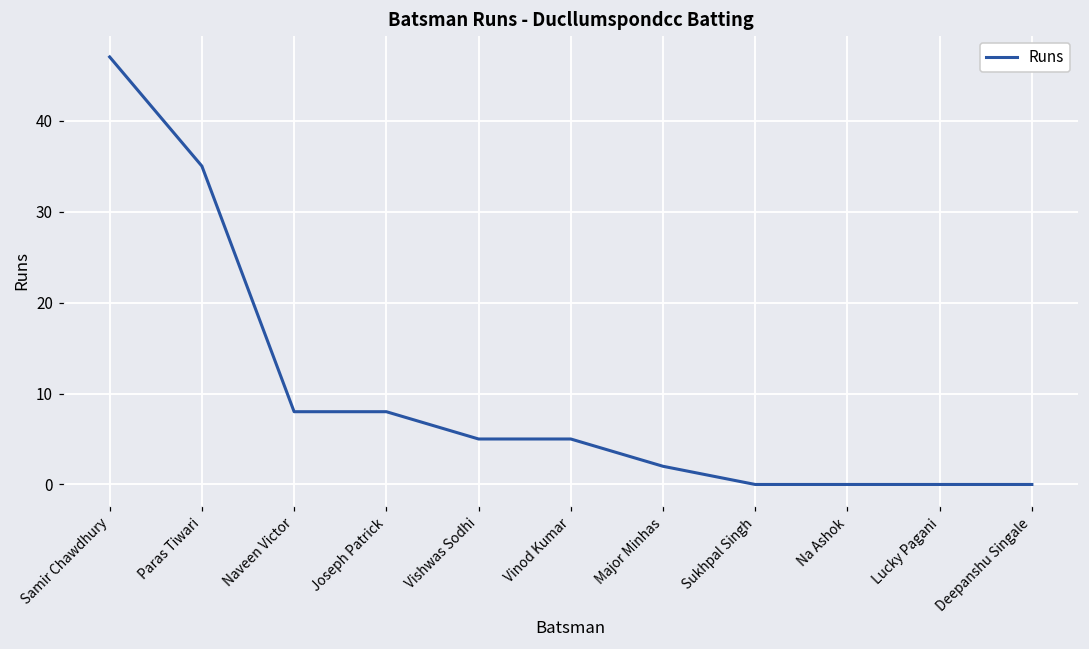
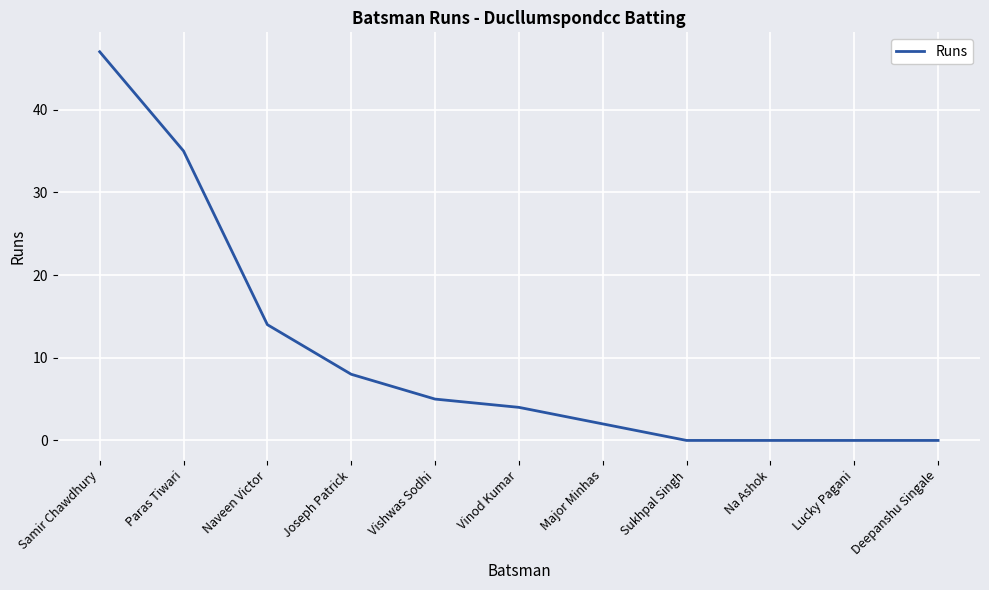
Naveen Victor: 8 -> 14
Vinod Kumar: 5 -> 4
